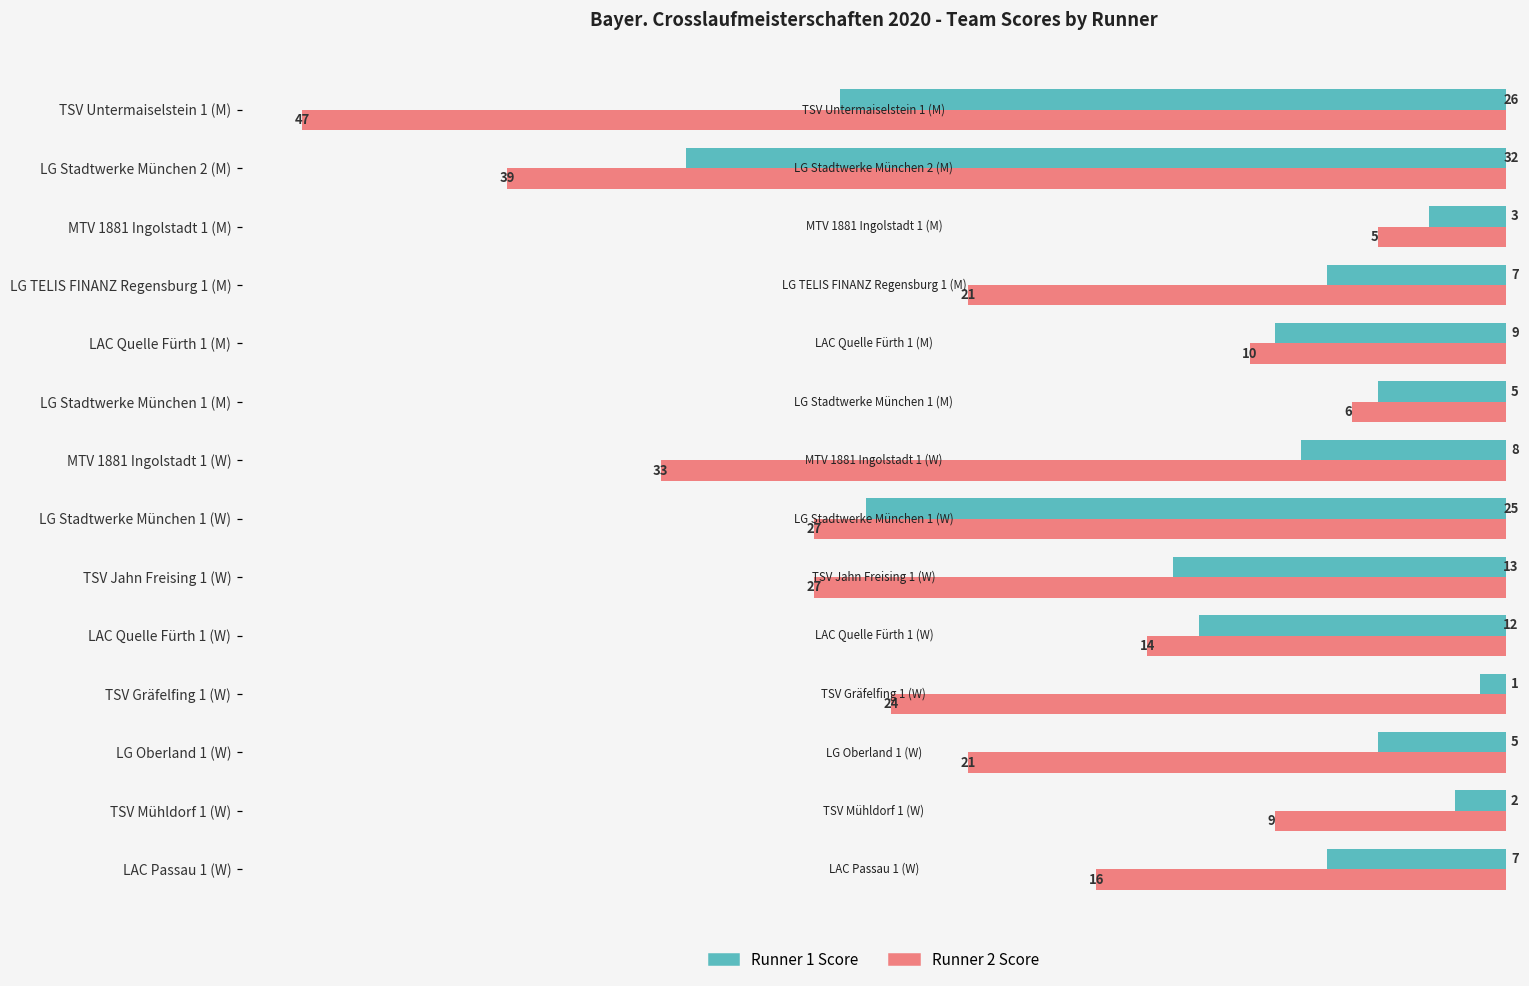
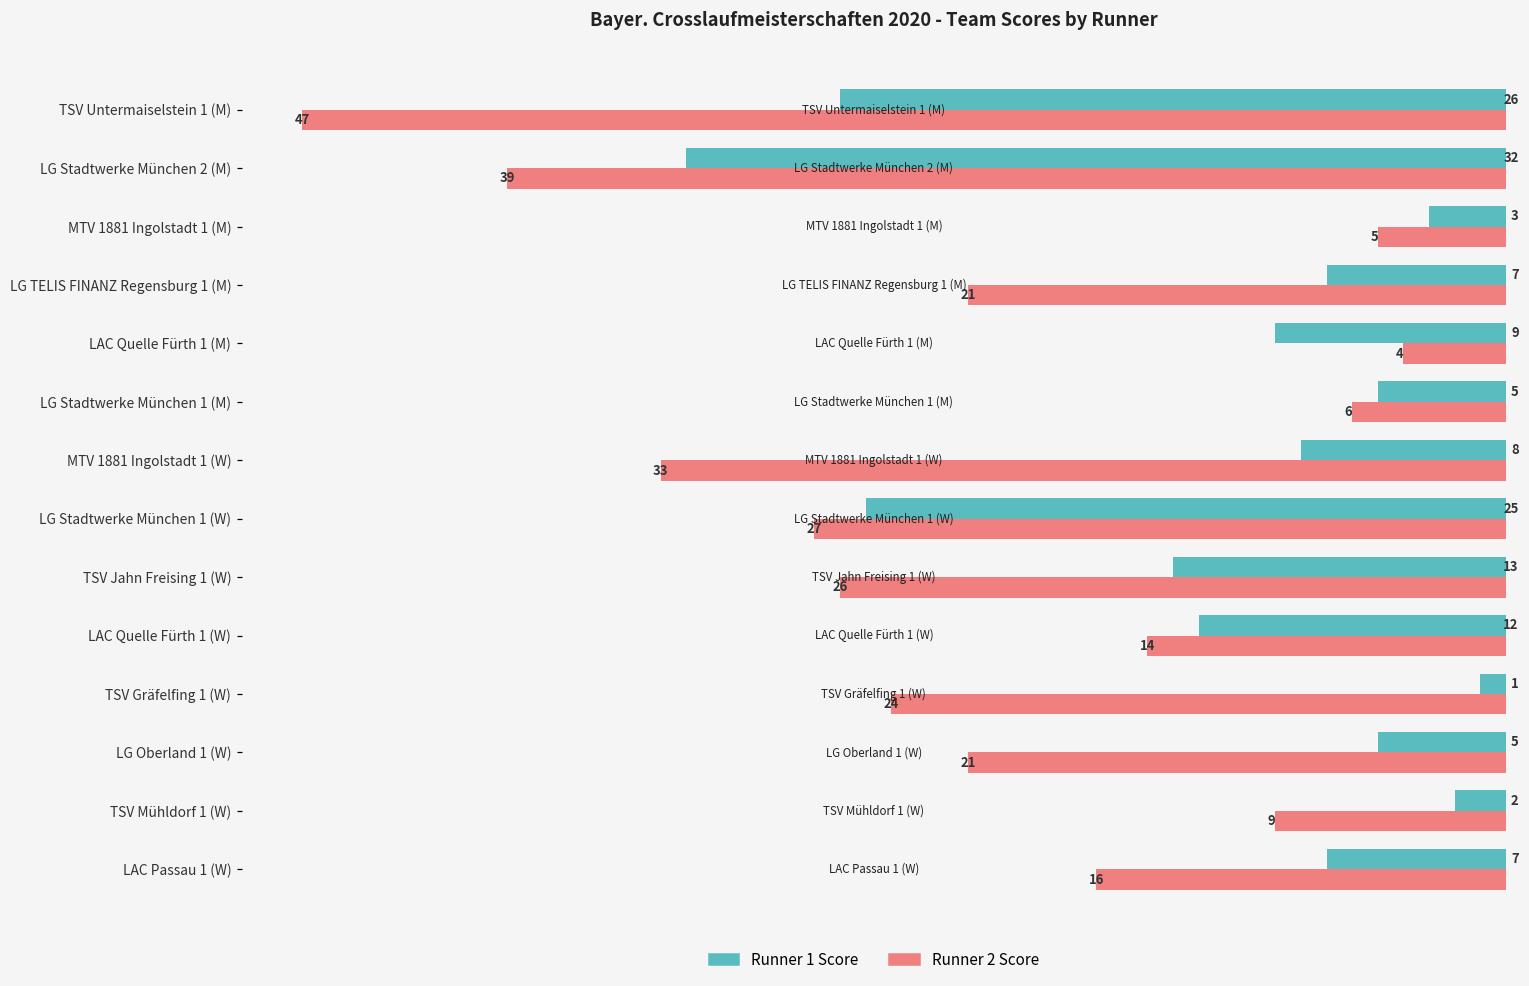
Runner 2 Score, LAC Quelle Fürth 1 (M): 10 -> 4
Runner 2 Score, TSV Jahn Freising 1 (W): 27 -> 26
